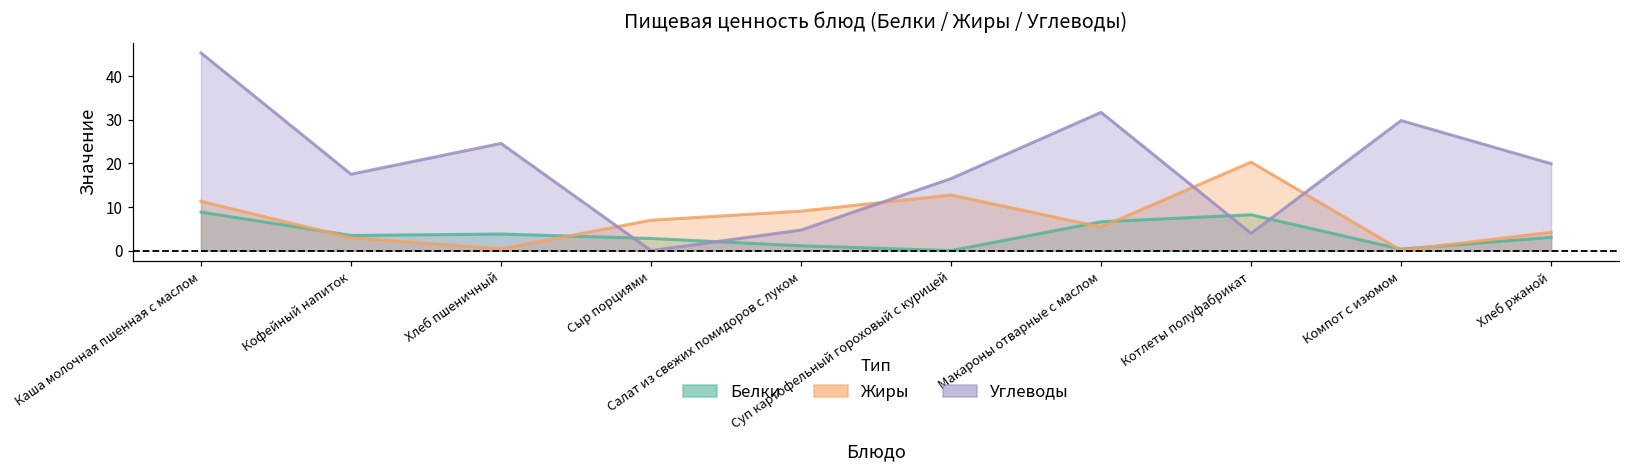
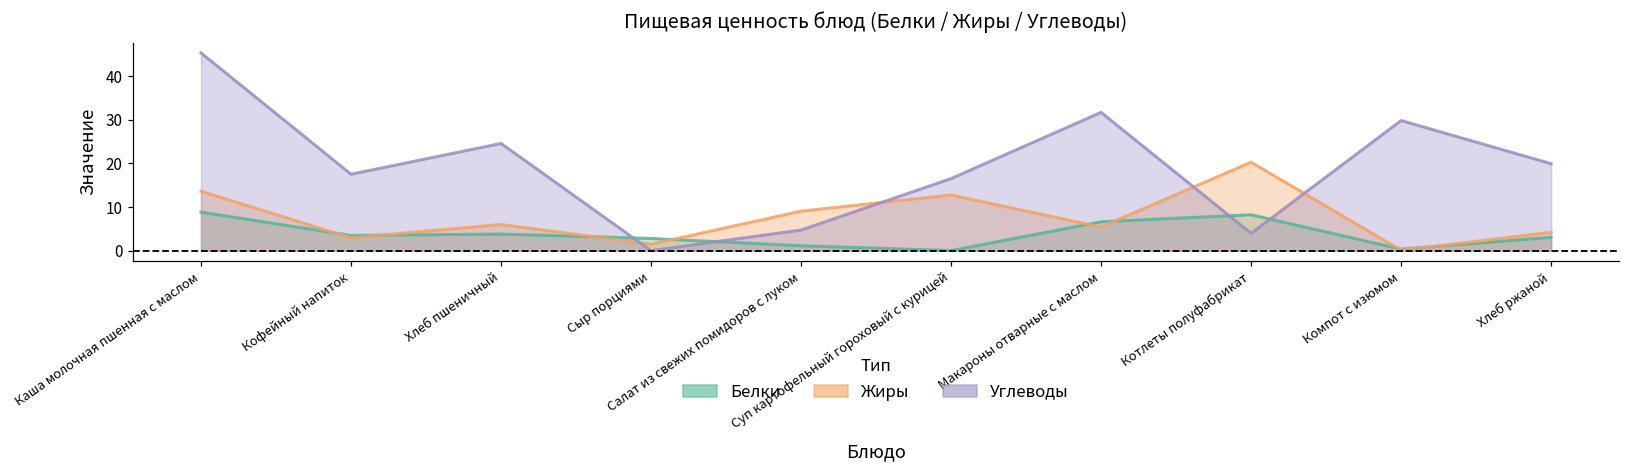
Жиры, Каша молочная пшенная с маслом: 11 -> 14
Жиры, Хлеб пшеничный: 0 -> 6
Жиры, Сыр порциями: 7 -> 1
